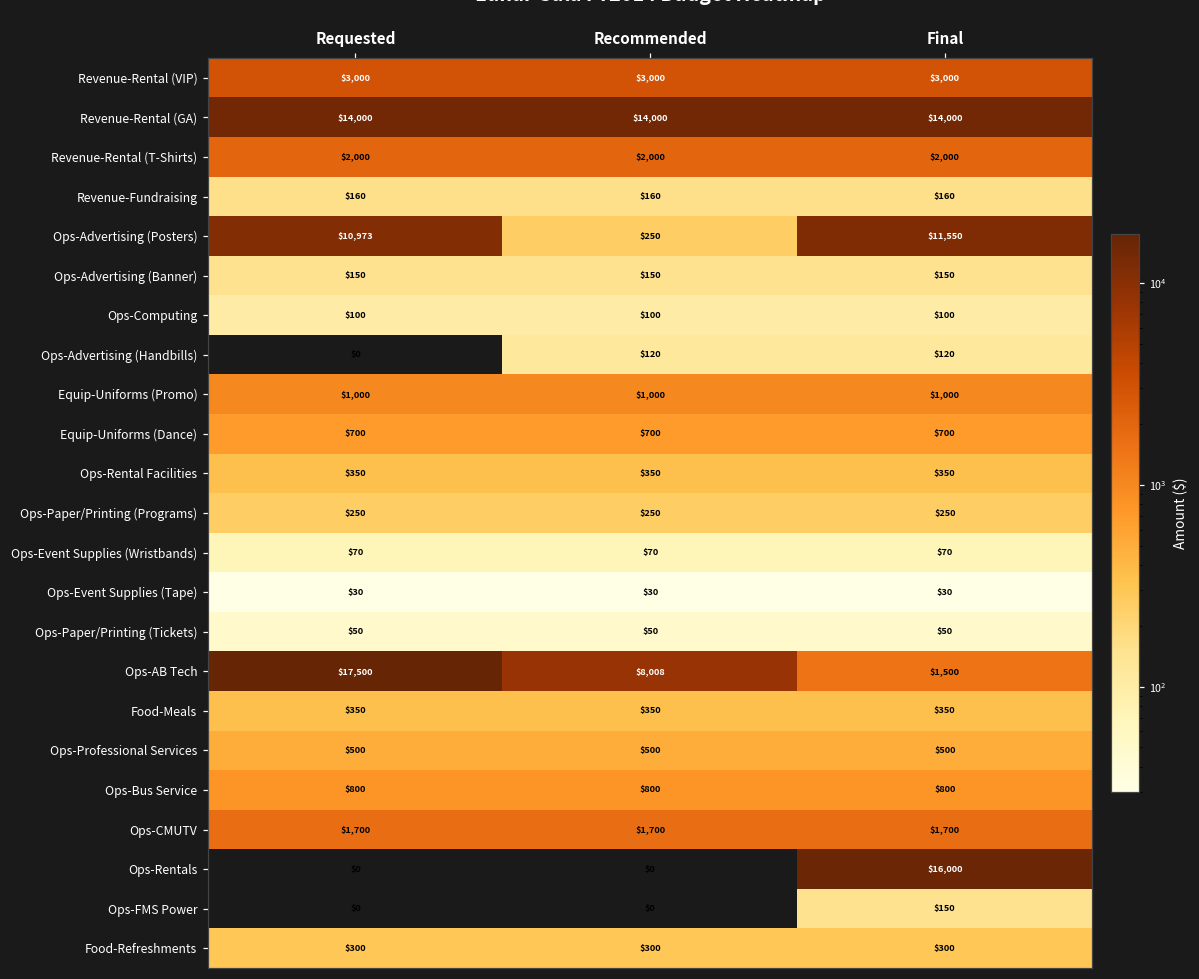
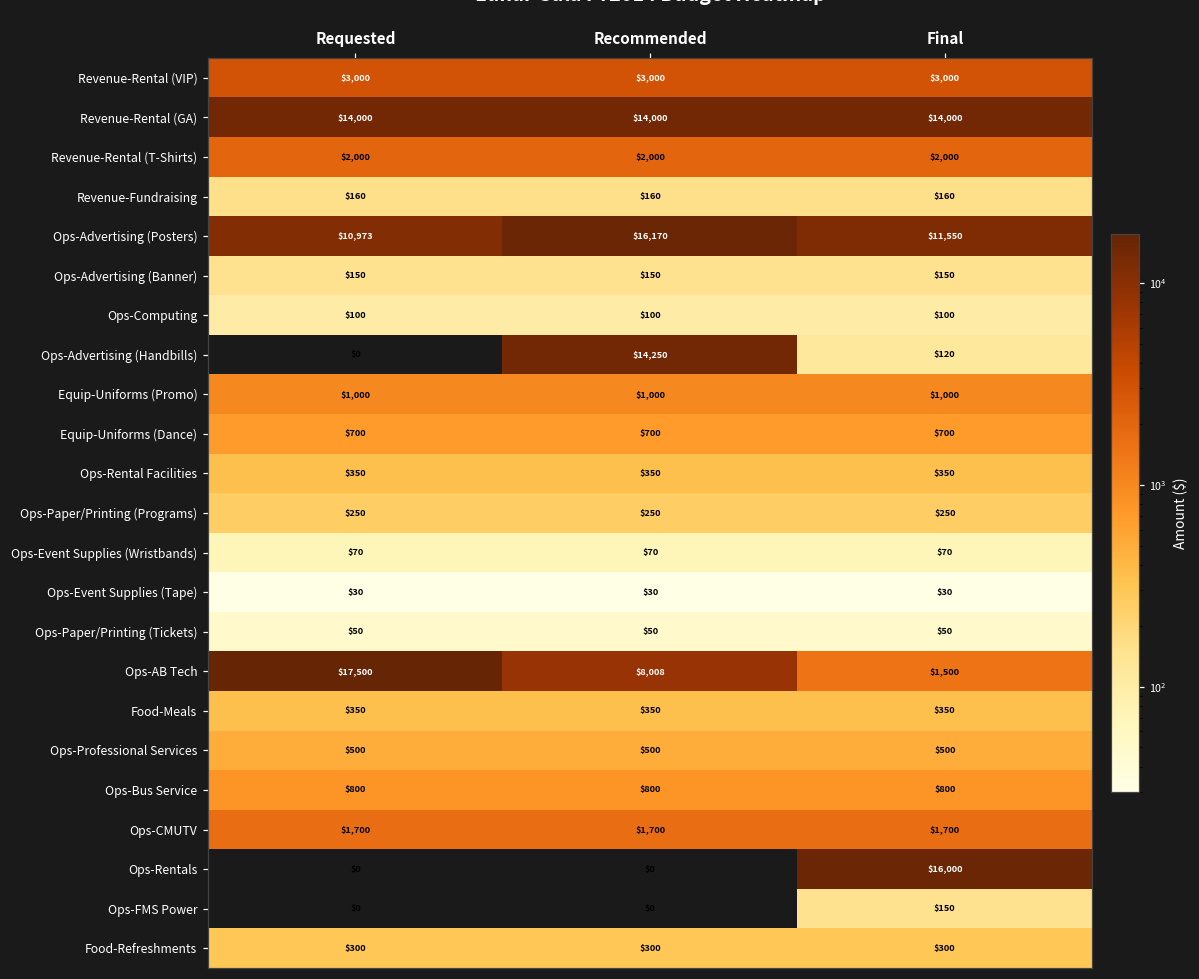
Ops-Advertising (Posters), Recommended: $250 -> $16,170
Ops-Advertising (Handbills), Recommended: $120 -> $14,250
